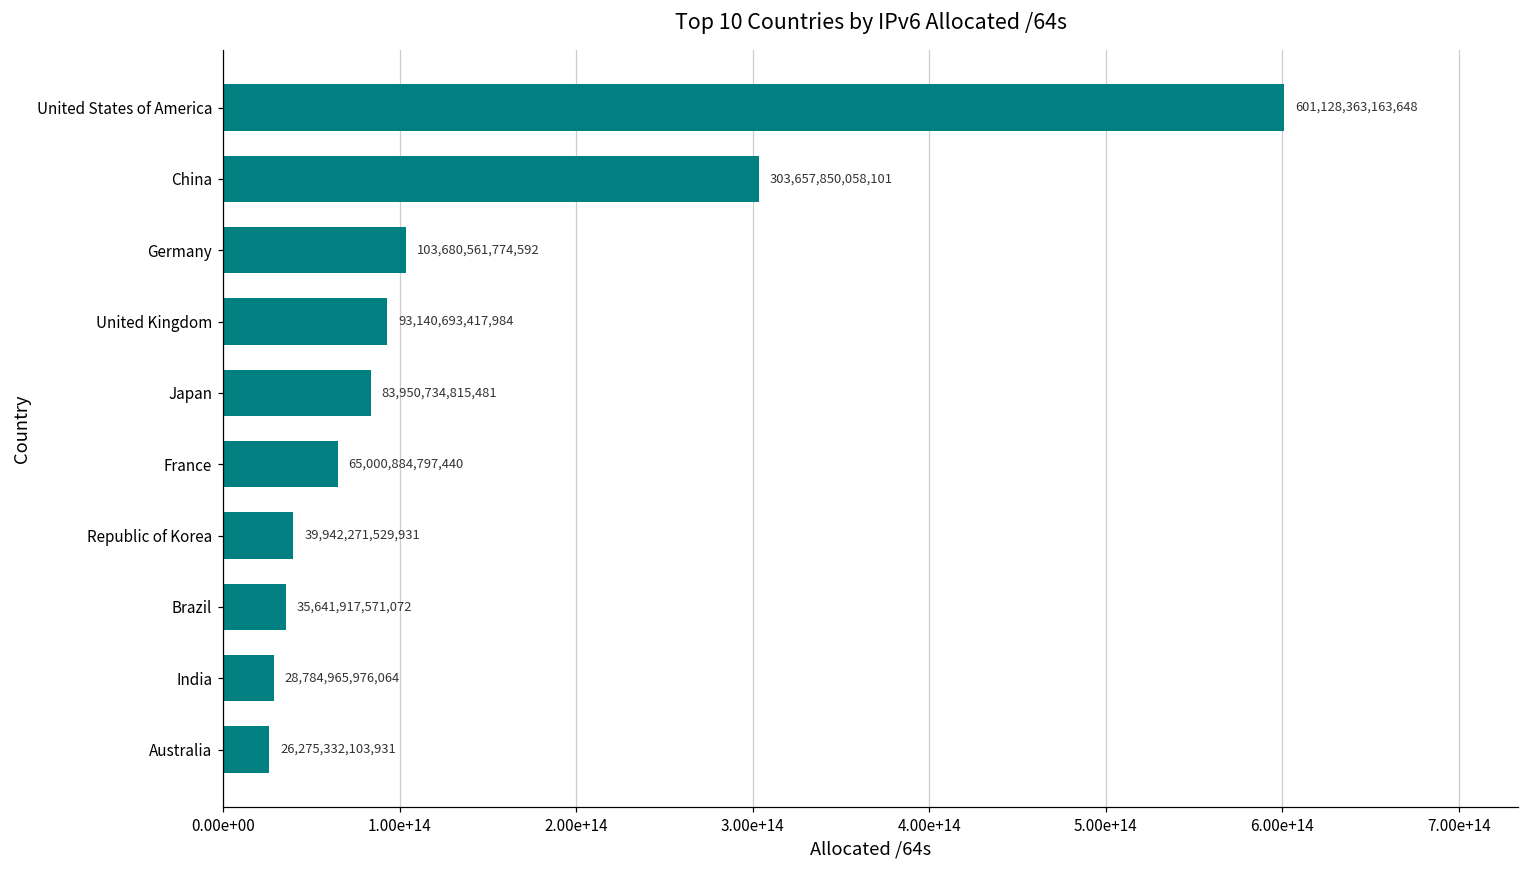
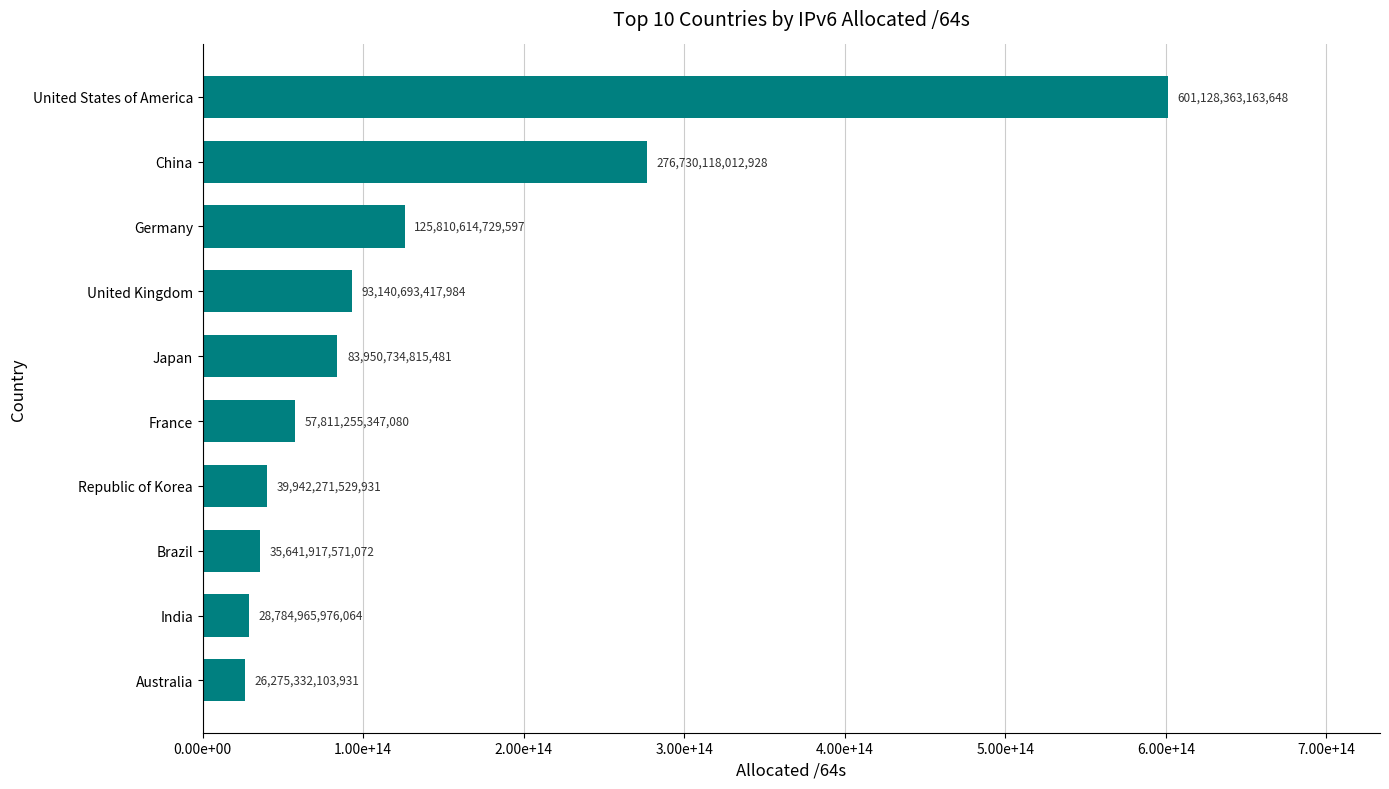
China: 303,657,850,058,101 -> 276,730,118,012,928
Germany: 103,680,561,774,592 -> 125,810,614,729,597
France: 65,000,884,797,440 -> 57,811,255,347,080
